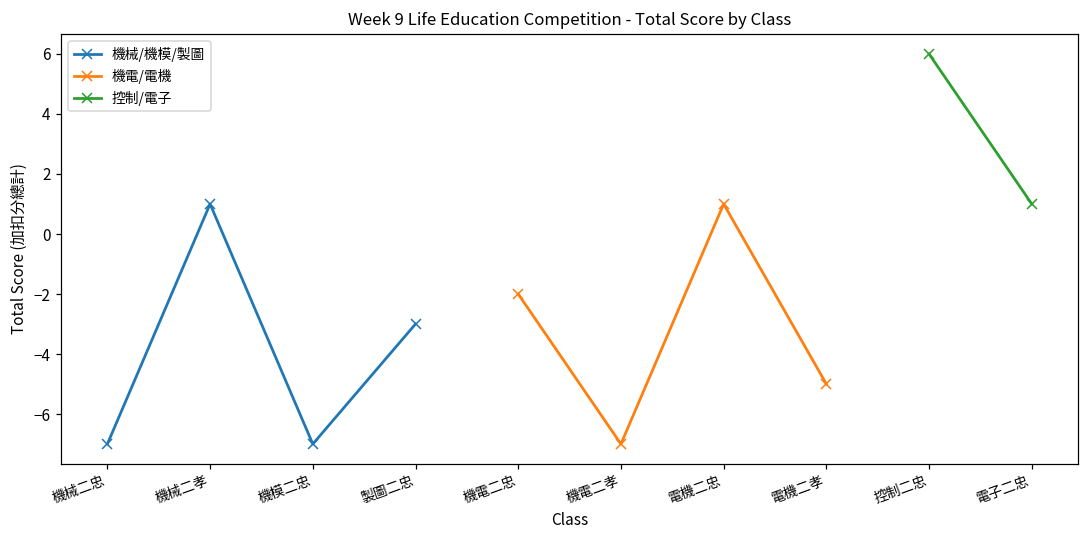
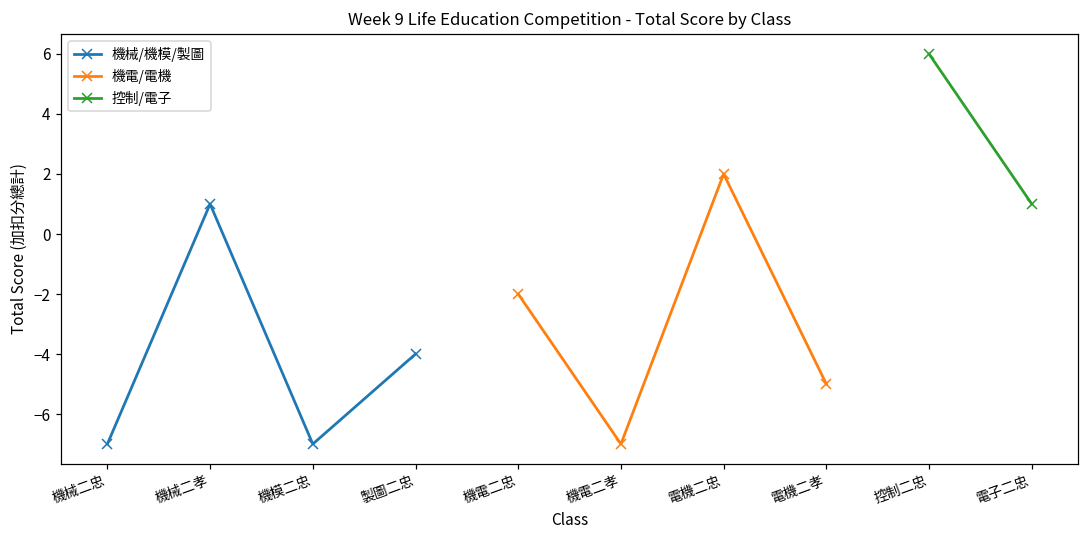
機械/機模/製圖, 製圖二忠: -3 -> -4
機電/電機, 電機二忠: 1 -> 2
